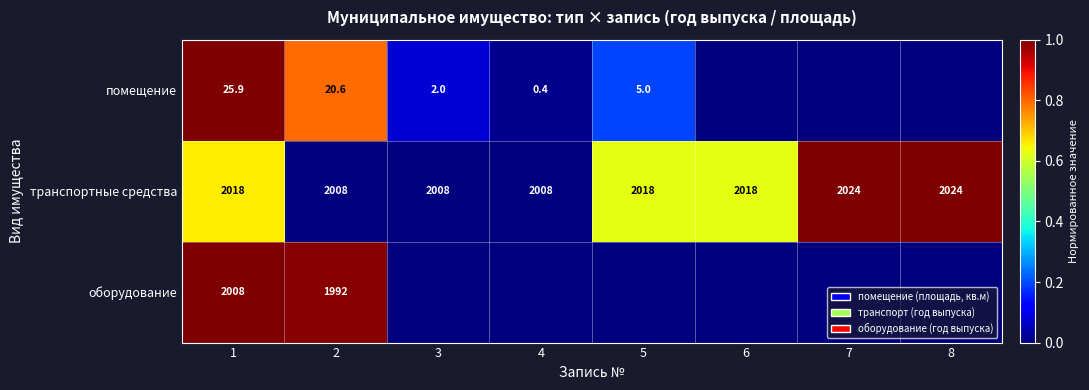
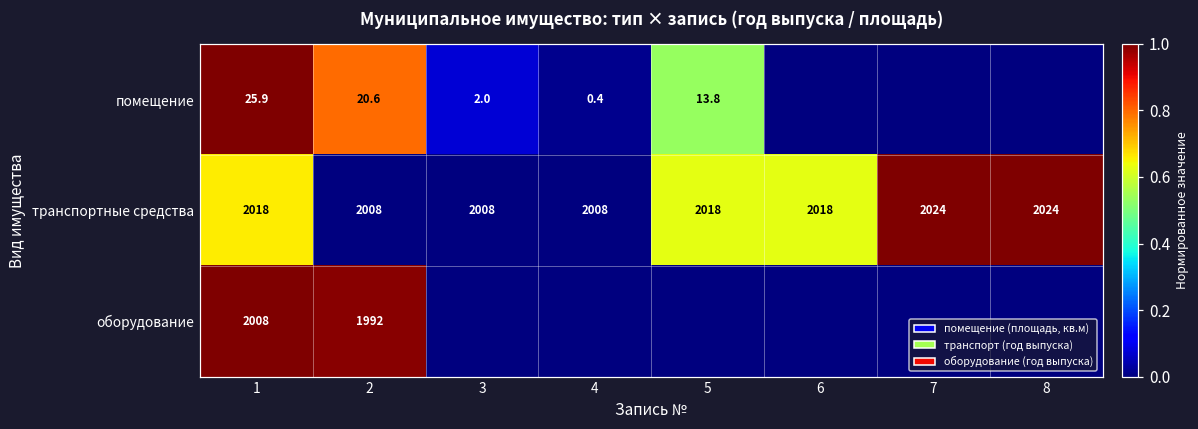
помещение, 5: 5.0 -> 13.8
